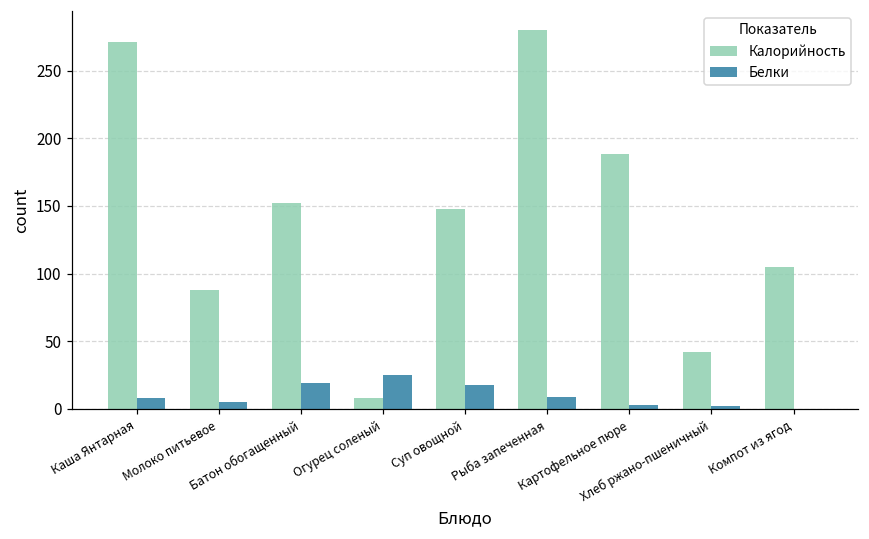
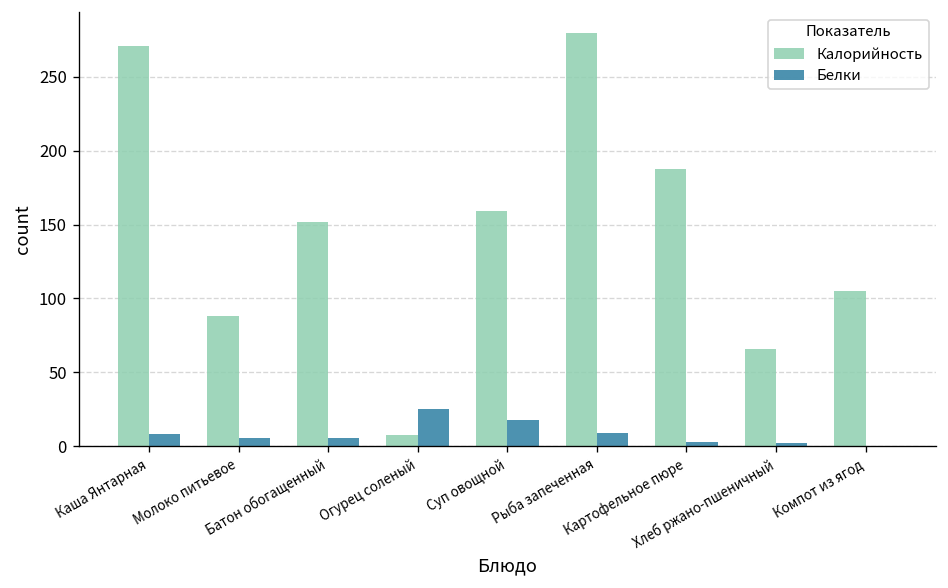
Белки, Батон обогащенный: 19 -> 6
Калорийность, Суп овощной: 148 -> 160
Калорийность, Хлеб ржано-пшеничный: 42 -> 66
